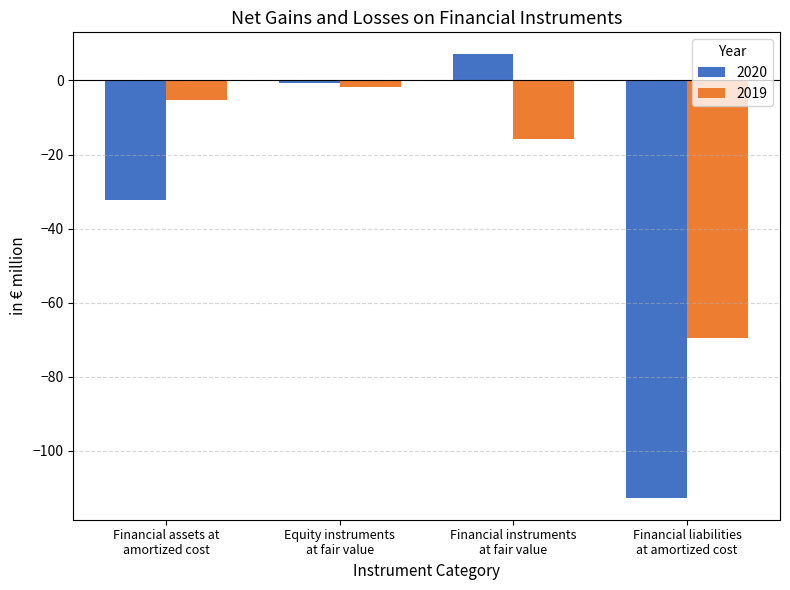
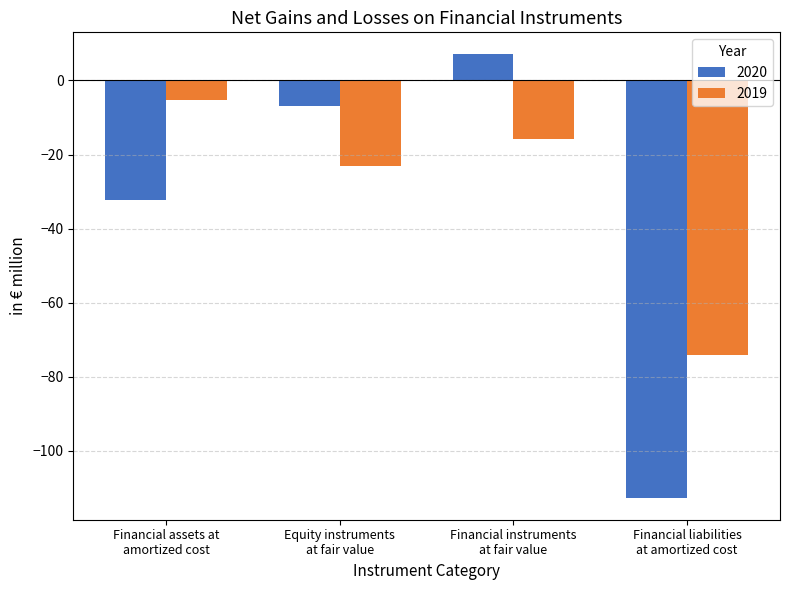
2020, Equity instruments at fair value: -1 -> -7
2019, Equity instruments at fair value: -2 -> -23
2019, Financial liabilities at amortized cost: -70 -> -74
